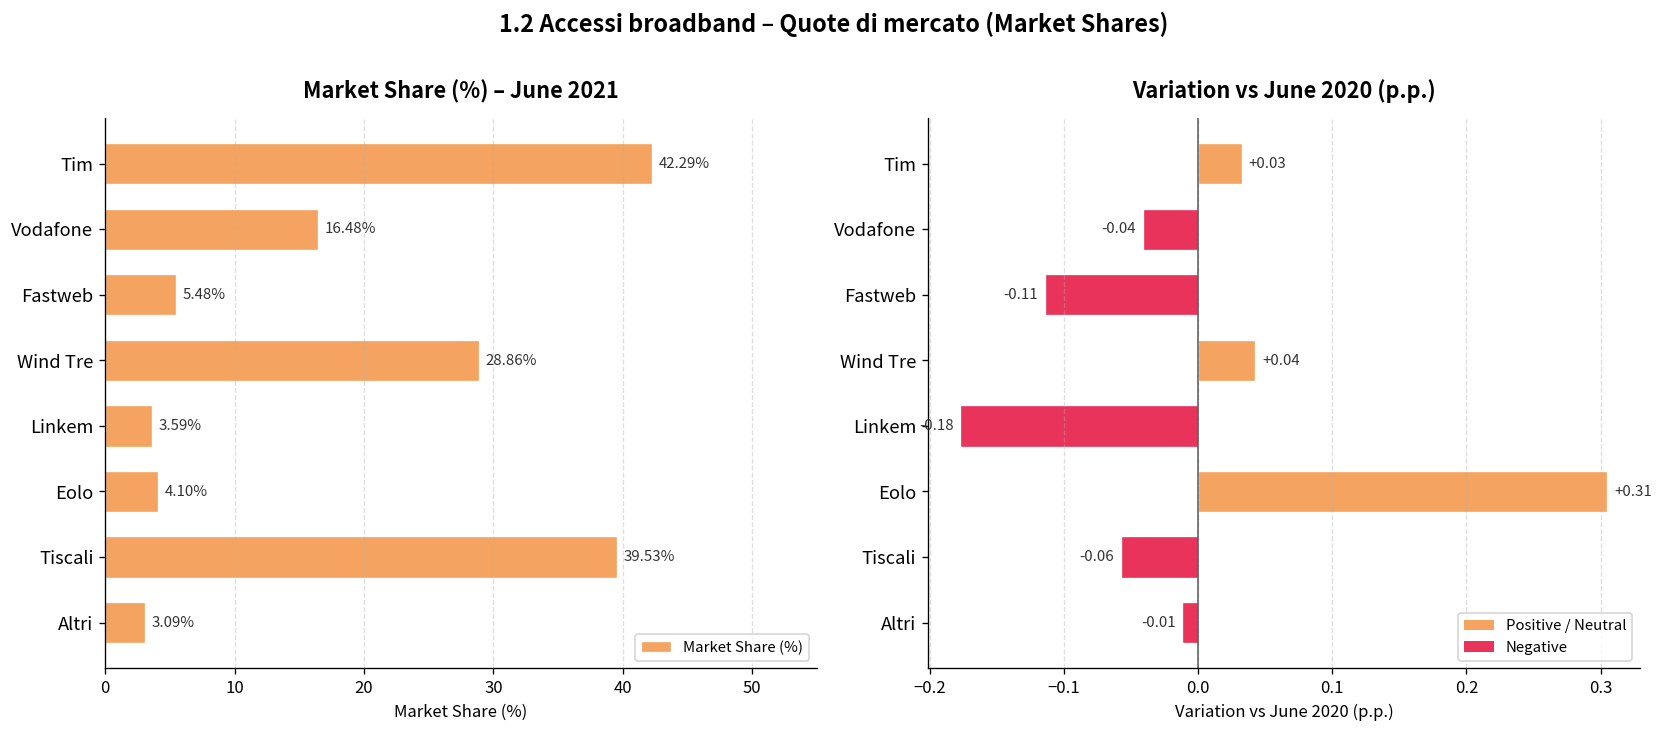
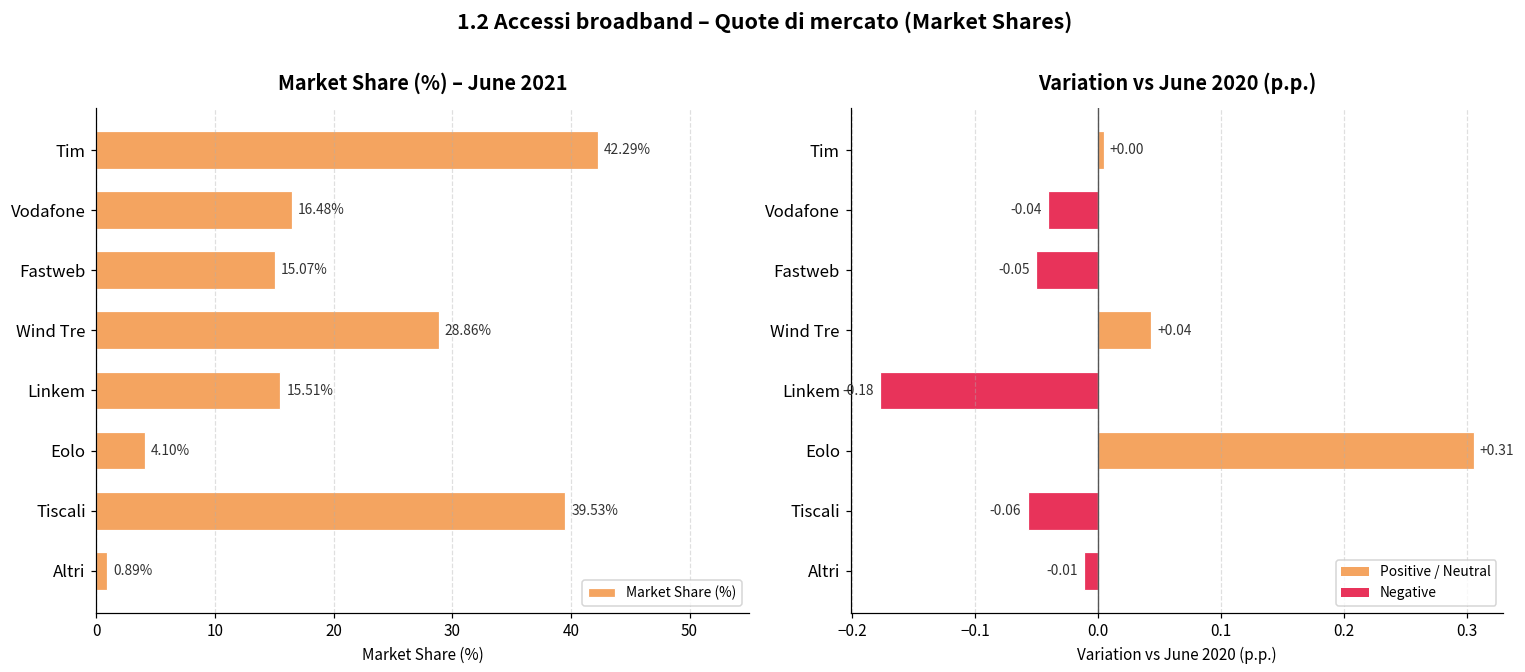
Market Share (%) – June 2021, Fastweb: 5.48% -> 15.07%
Market Share (%) – June 2021, Linkem: 3.59% -> 15.51%
Market Share (%) – June 2021, Altri: 3.09% -> 0.89%
Variation vs June 2020 (p.p.), Tim: +0.03 -> +0.00
Variation vs June 2020 (p.p.), Fastweb: -0.11 -> -0.05
